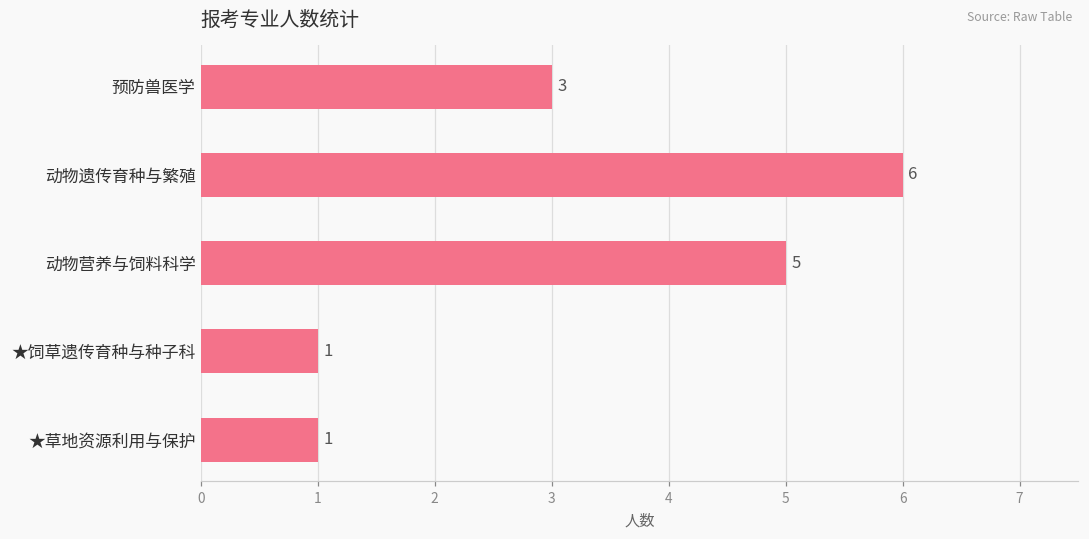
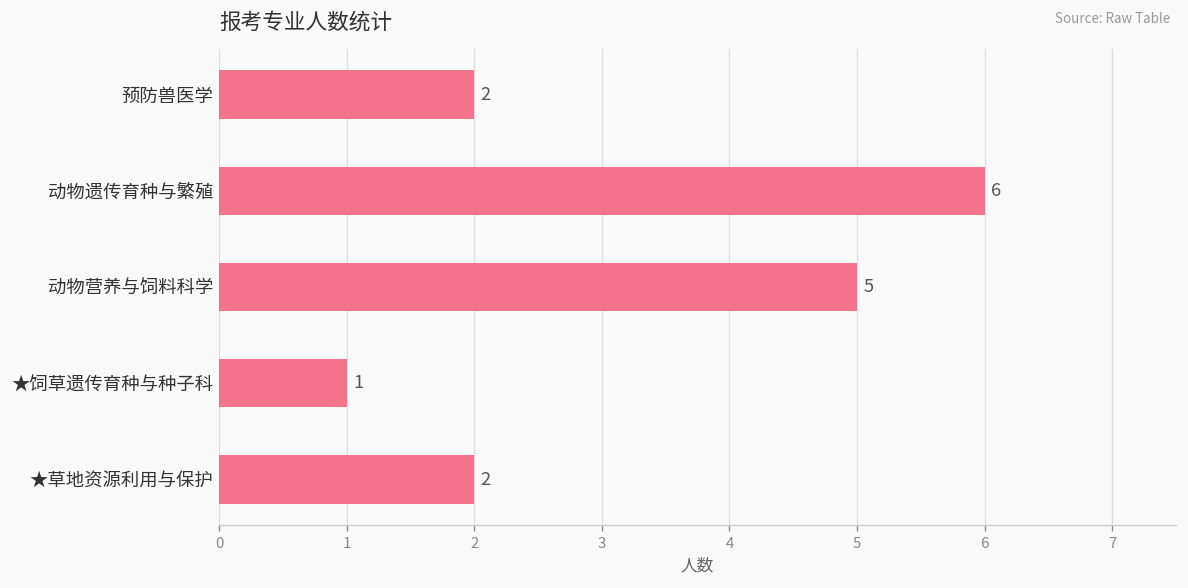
预防兽医学: 3 -> 2
★草地资源利用与保护: 1 -> 2
